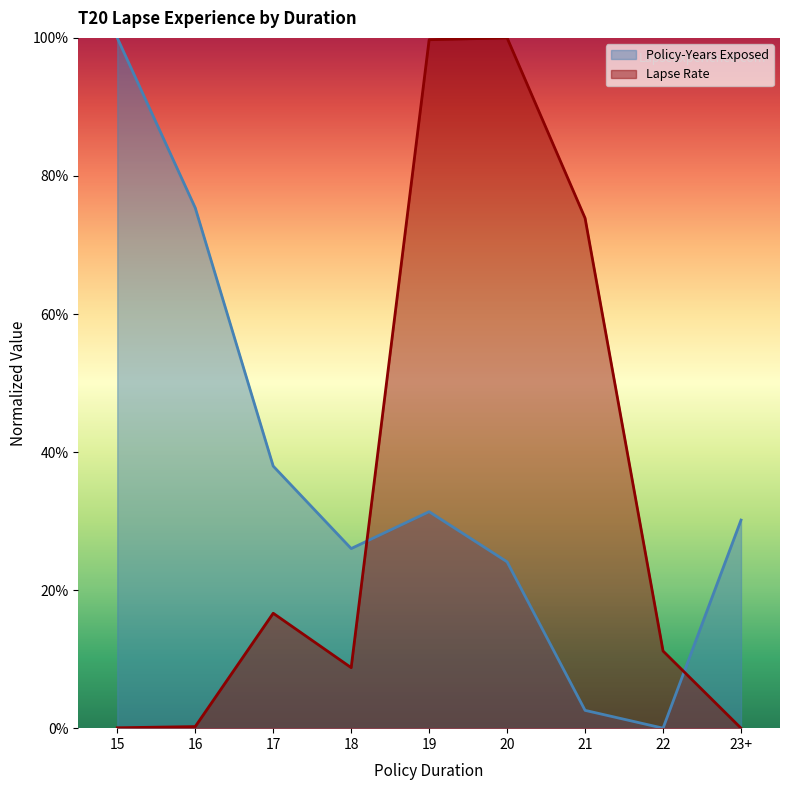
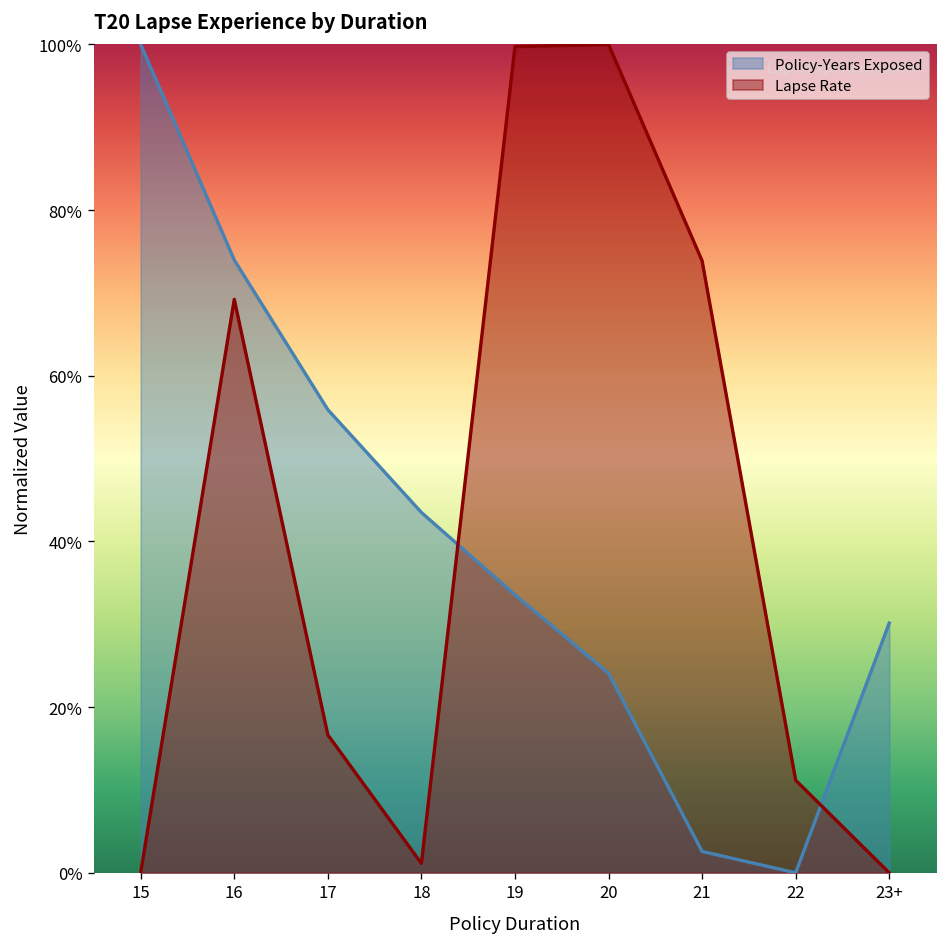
Policy-Years Exposed, 16: 75% -> 74%
Lapse Rate, 16: 0% -> 69%
Policy-Years Exposed, 17: 38% -> 56%
Policy-Years Exposed, 18: 26% -> 44%
Lapse Rate, 18: 9% -> 1%
Policy-Years Exposed, 19: 31% -> 34%
